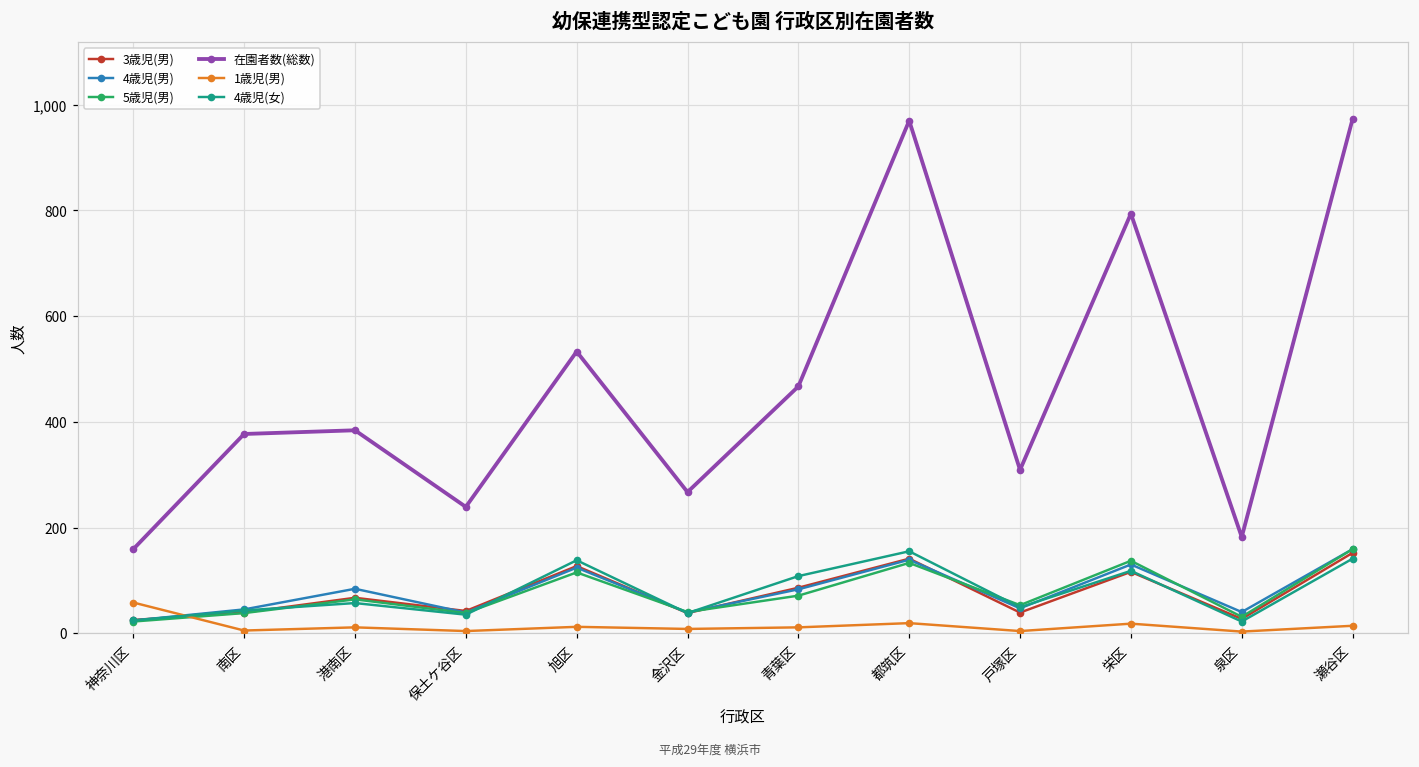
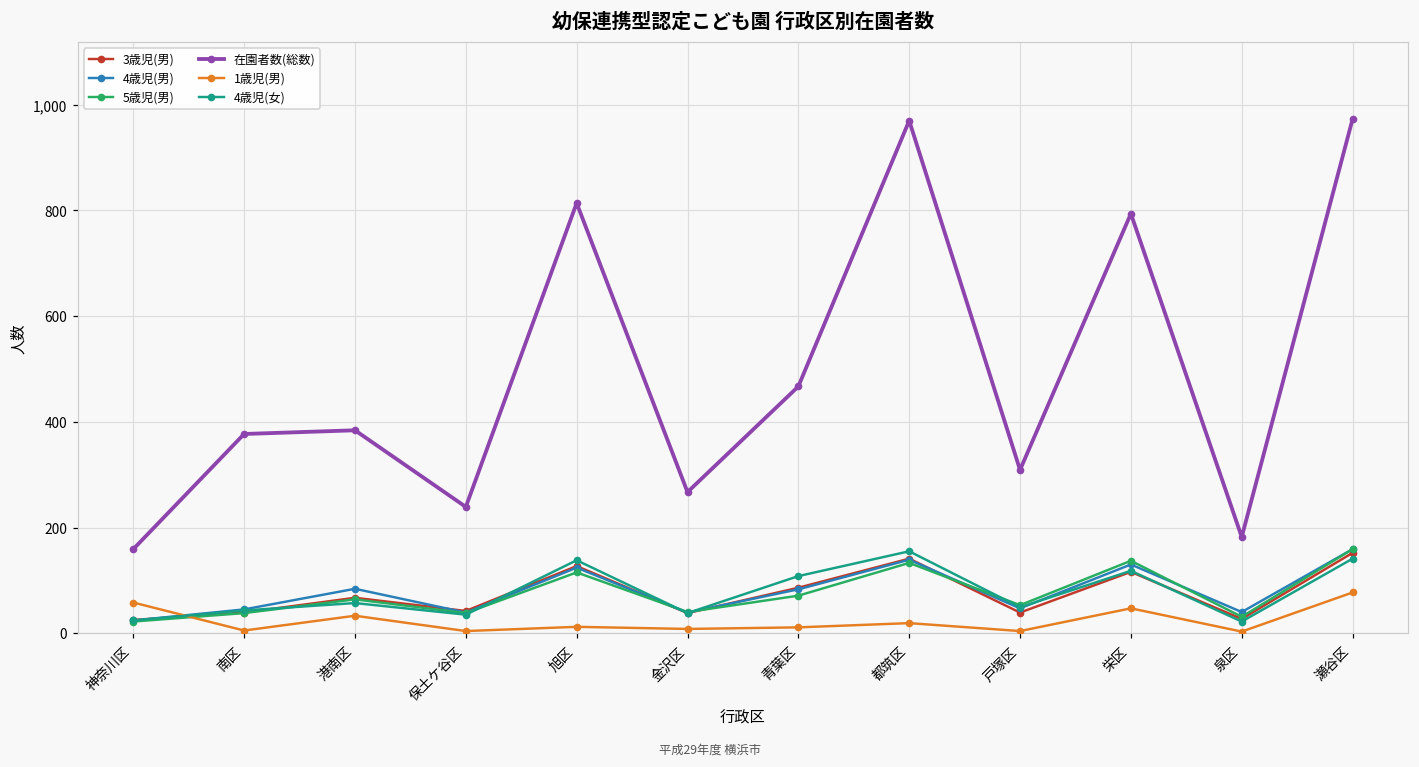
1歳児(男), 港南区: 10 -> 30
在園者数(総数), 旭区: 530 -> 810
1歳児(男), 栄区: 20 -> 50
1歳児(男), 瀬谷区: 10 -> 80
